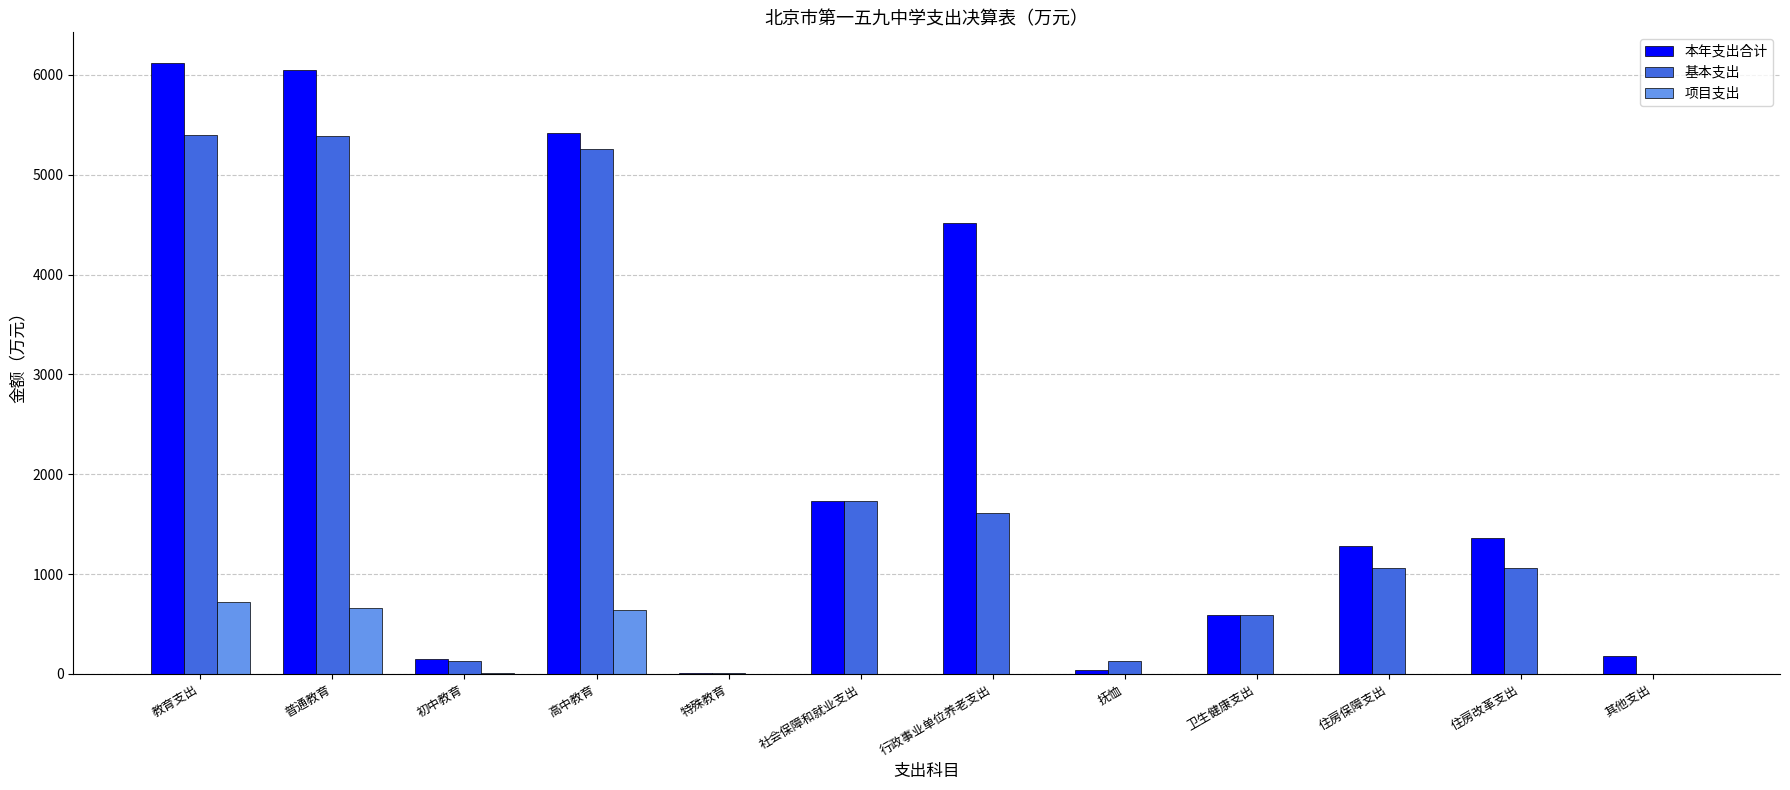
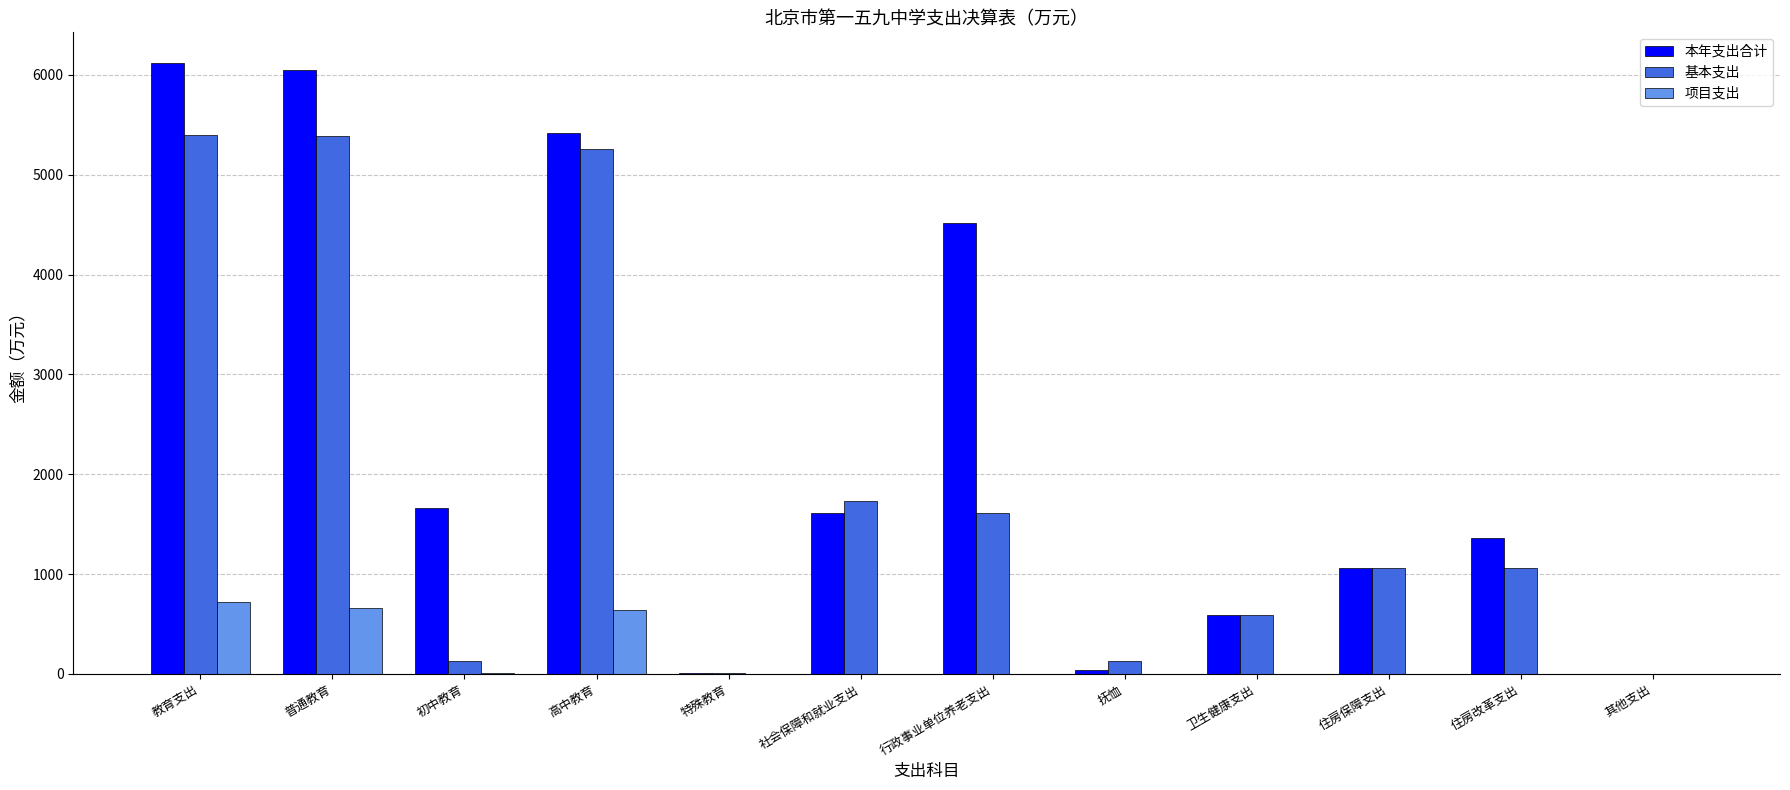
本年支出合计, 初中教育: 100 -> 1700
本年支出合计, 社会保障和就业支出: 1700 -> 1600
本年支出合计, 住房保障支出: 1300 -> 1100
本年支出合计, 其他支出: 200 -> 0
